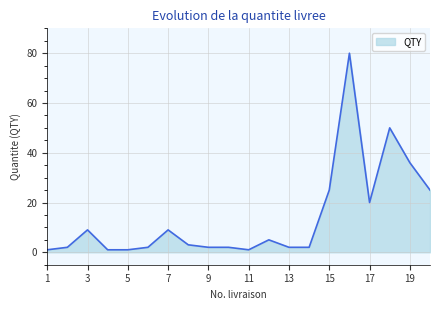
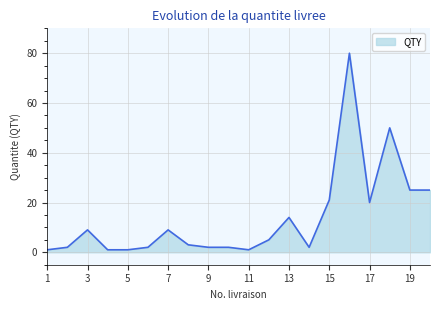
13: 2 -> 14
15: 25 -> 21
19: 36 -> 25
